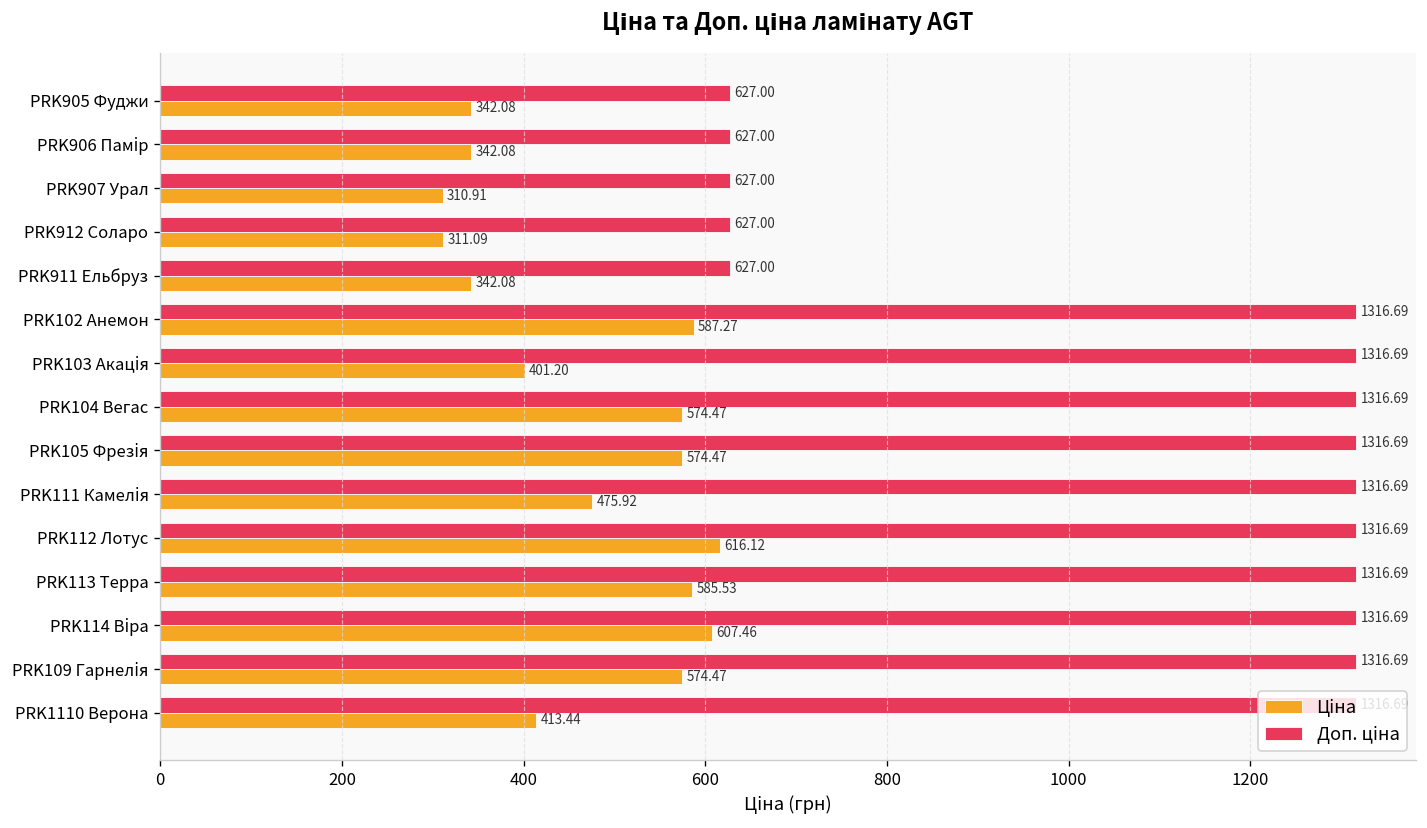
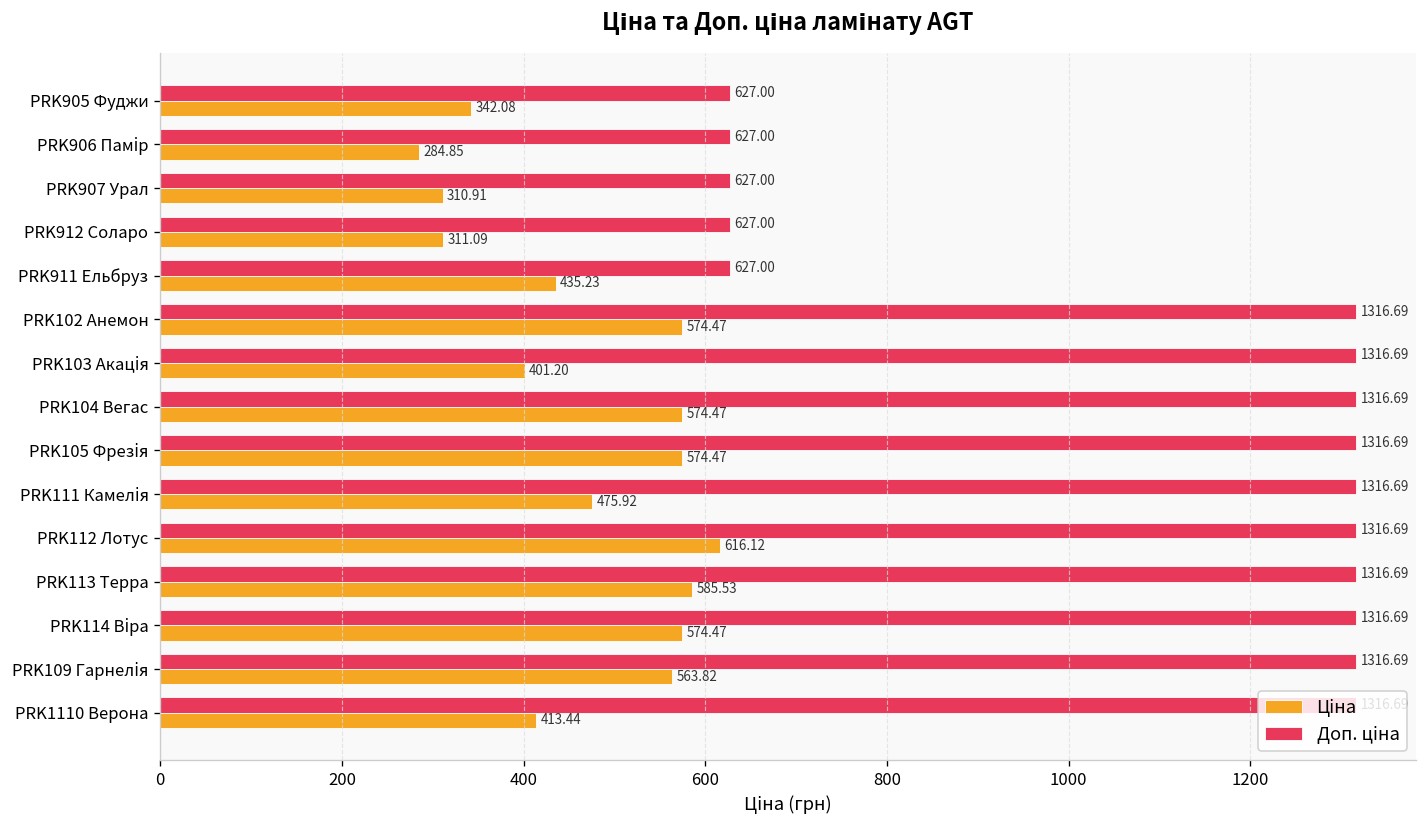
Ціна, PRK906 Памір: 342.08 -> 284.85
Ціна, PRK911 Ельбруз: 342.08 -> 435.23
Ціна, PRK102 Анемон: 587.27 -> 574.47
Ціна, PRK114 Віра: 607.46 -> 574.47
Ціна, PRK109 Гарнелія: 574.47 -> 563.82
